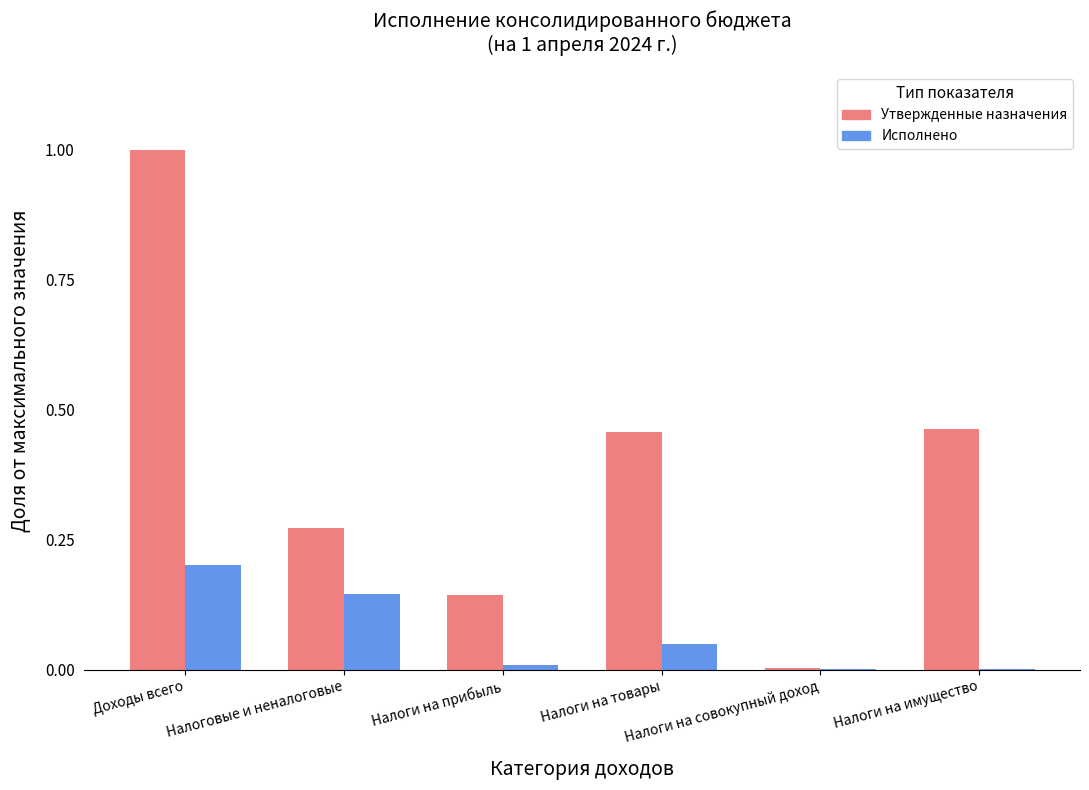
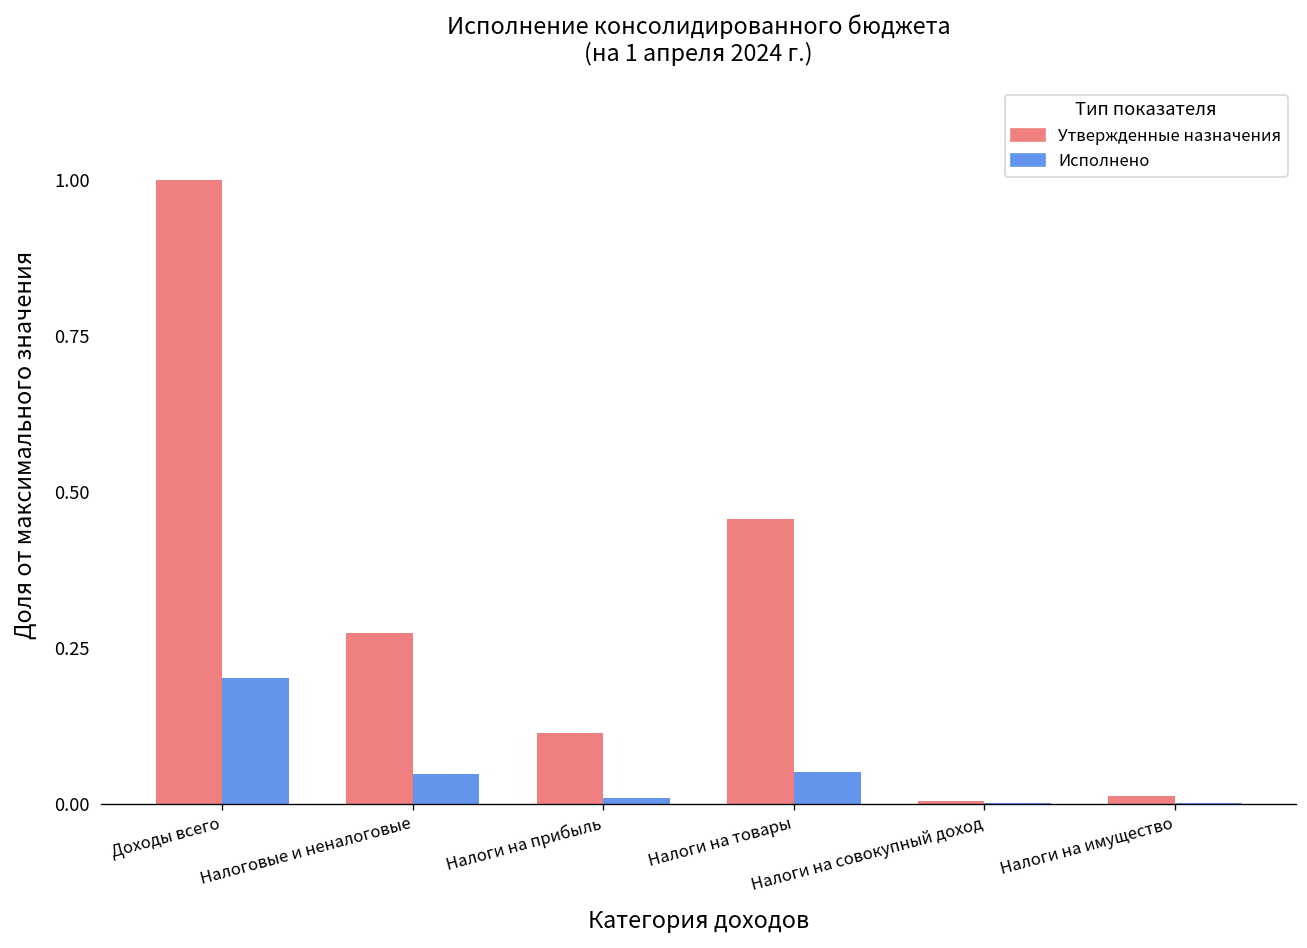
Исполнено, Налоговые и неналоговые: 0.15 -> 0.05
Утвержденные назначения, Налоги на прибыль: 0.14 -> 0.11
Утвержденные назначения, Налоги на имущество: 0.46 -> 0.01
